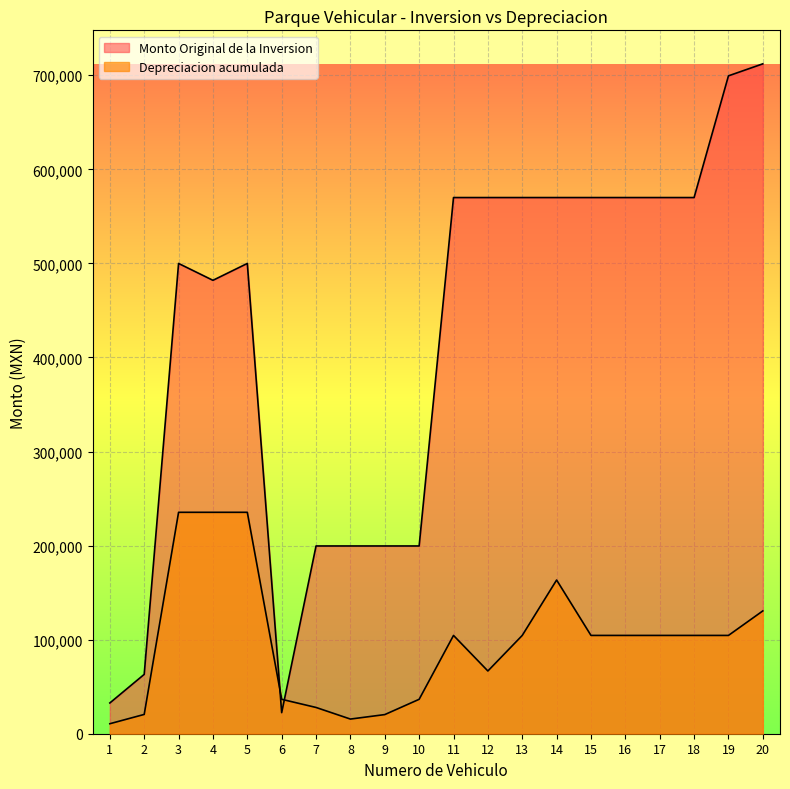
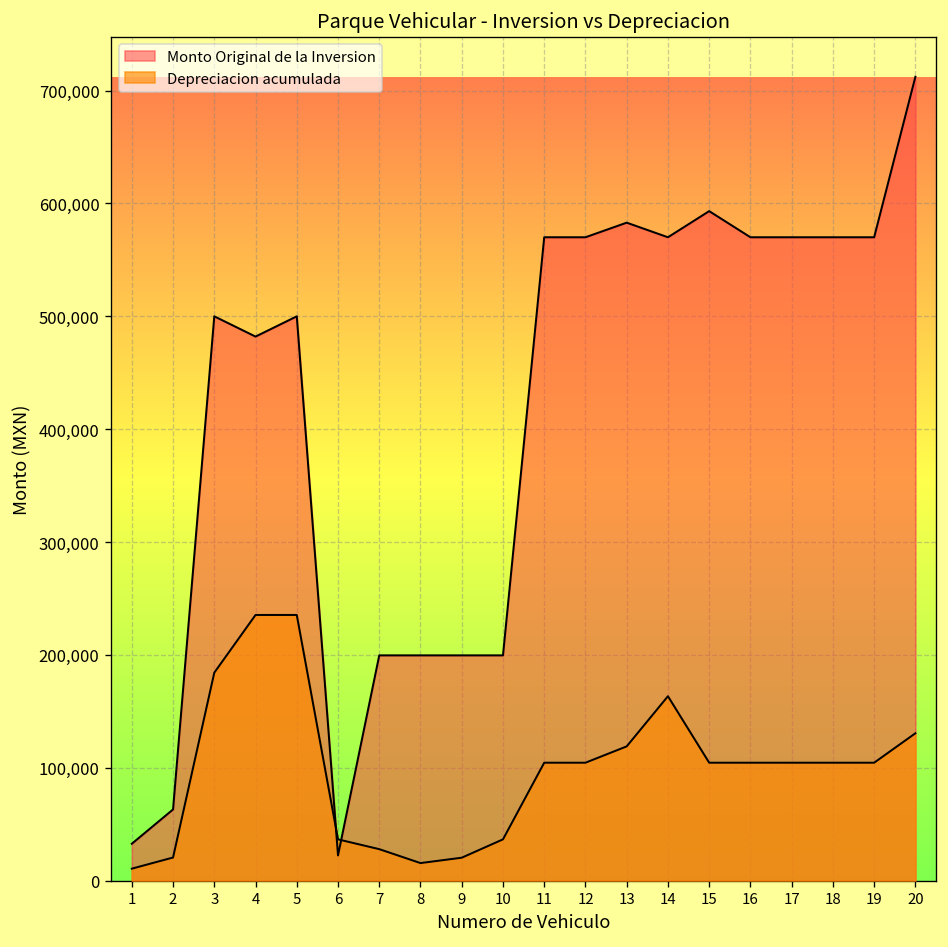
Depreciacion acumulada, 3: 240,000 -> 180,000
Depreciacion acumulada, 12: 70,000 -> 100,000
Monto Original de la Inversion, 13: 570,000 -> 580,000
Depreciacion acumulada, 13: 100,000 -> 120,000
Monto Original de la Inversion, 15: 570,000 -> 590,000
Monto Original de la Inversion, 19: 700,000 -> 570,000
